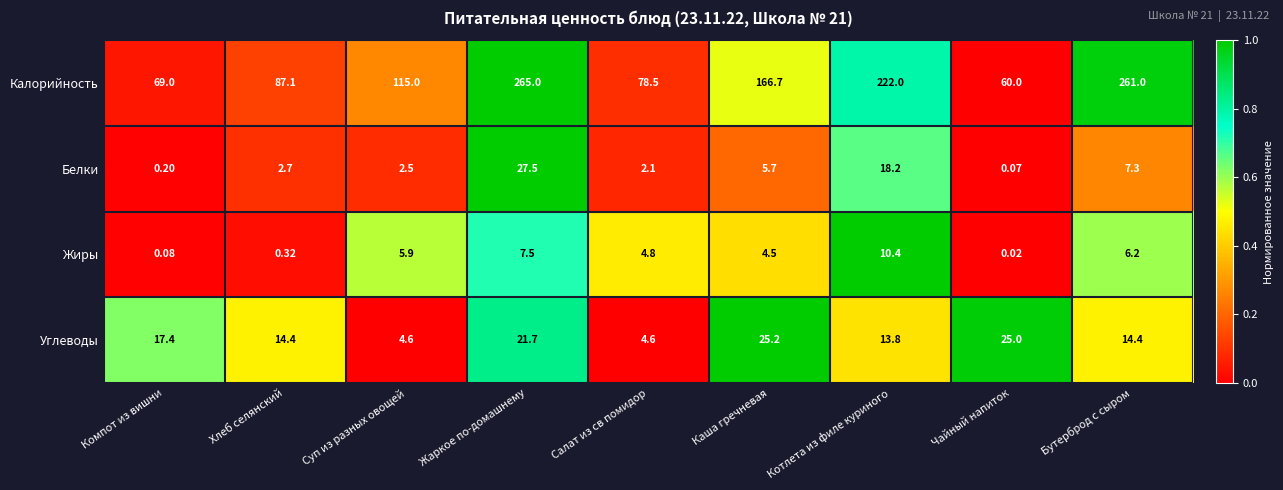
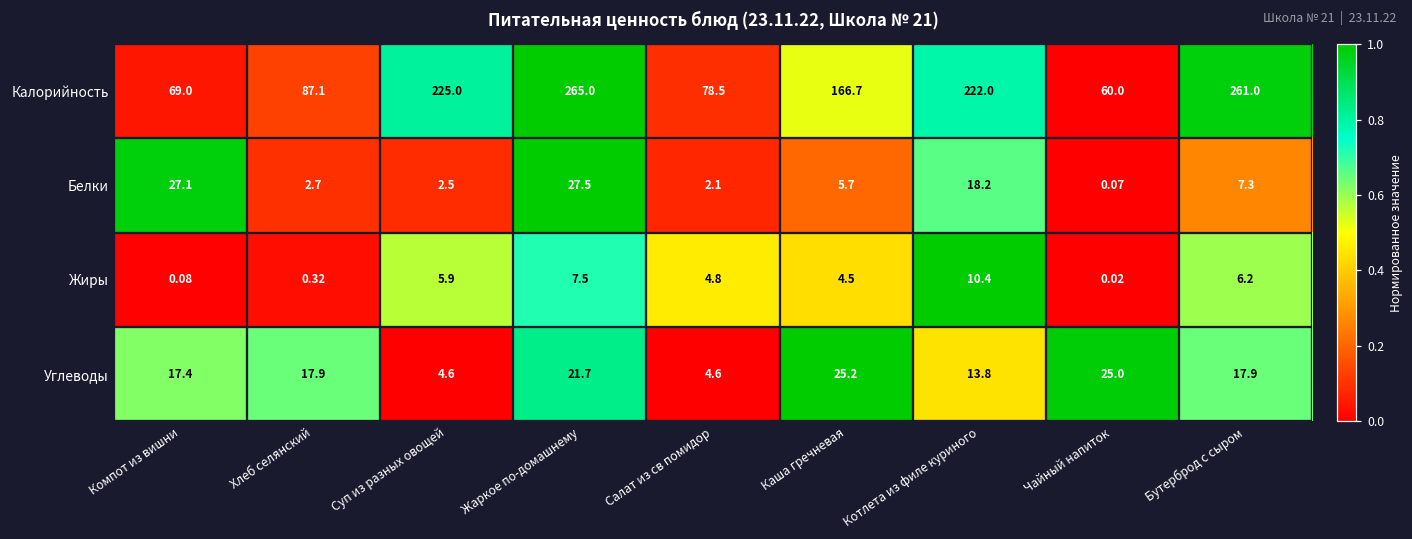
Калорийность, Суп из разных овощей: 115.0 -> 225.0
Белки, Компот из вишни: 0.20 -> 27.1
Углеводы, Хлеб селянский: 14.4 -> 17.9
Углеводы, Бутерброд с сыром: 14.4 -> 17.9
